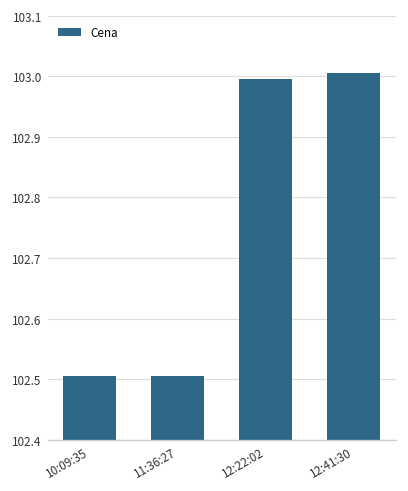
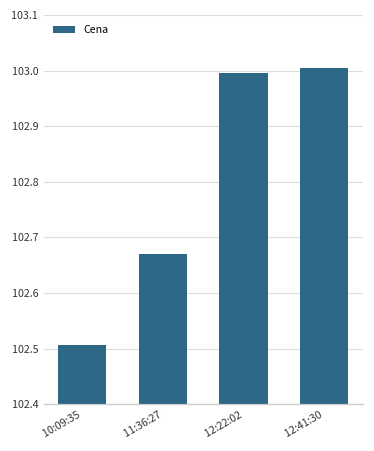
11:36:27: 102.51 -> 102.67
